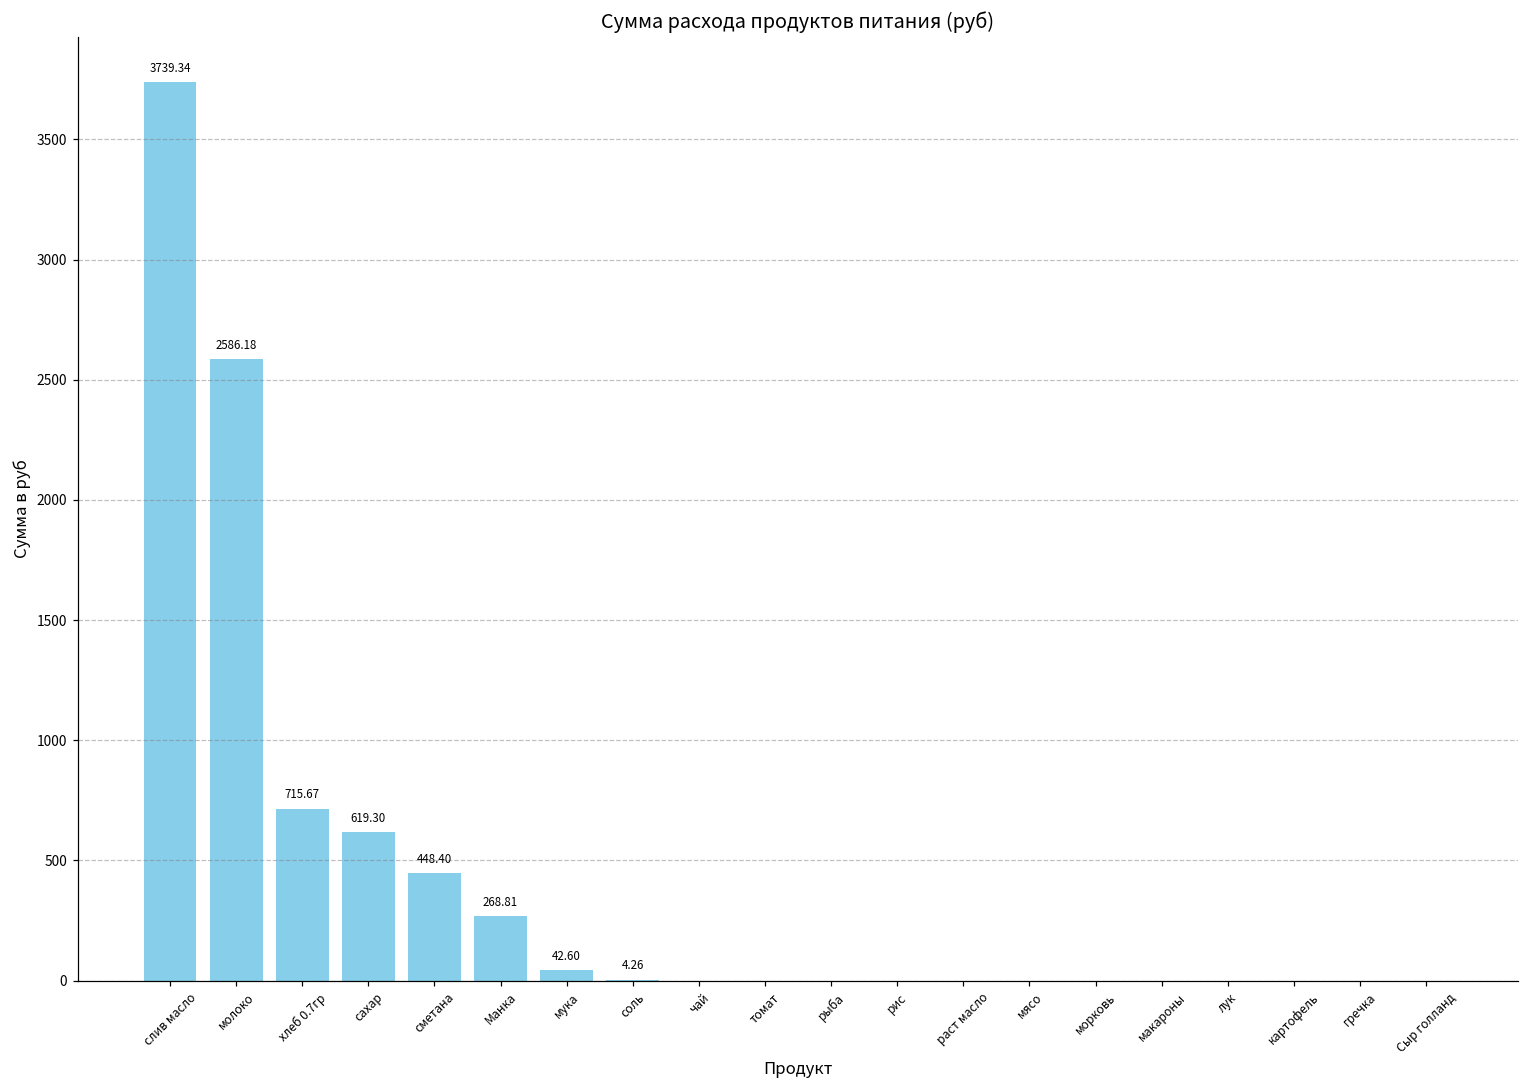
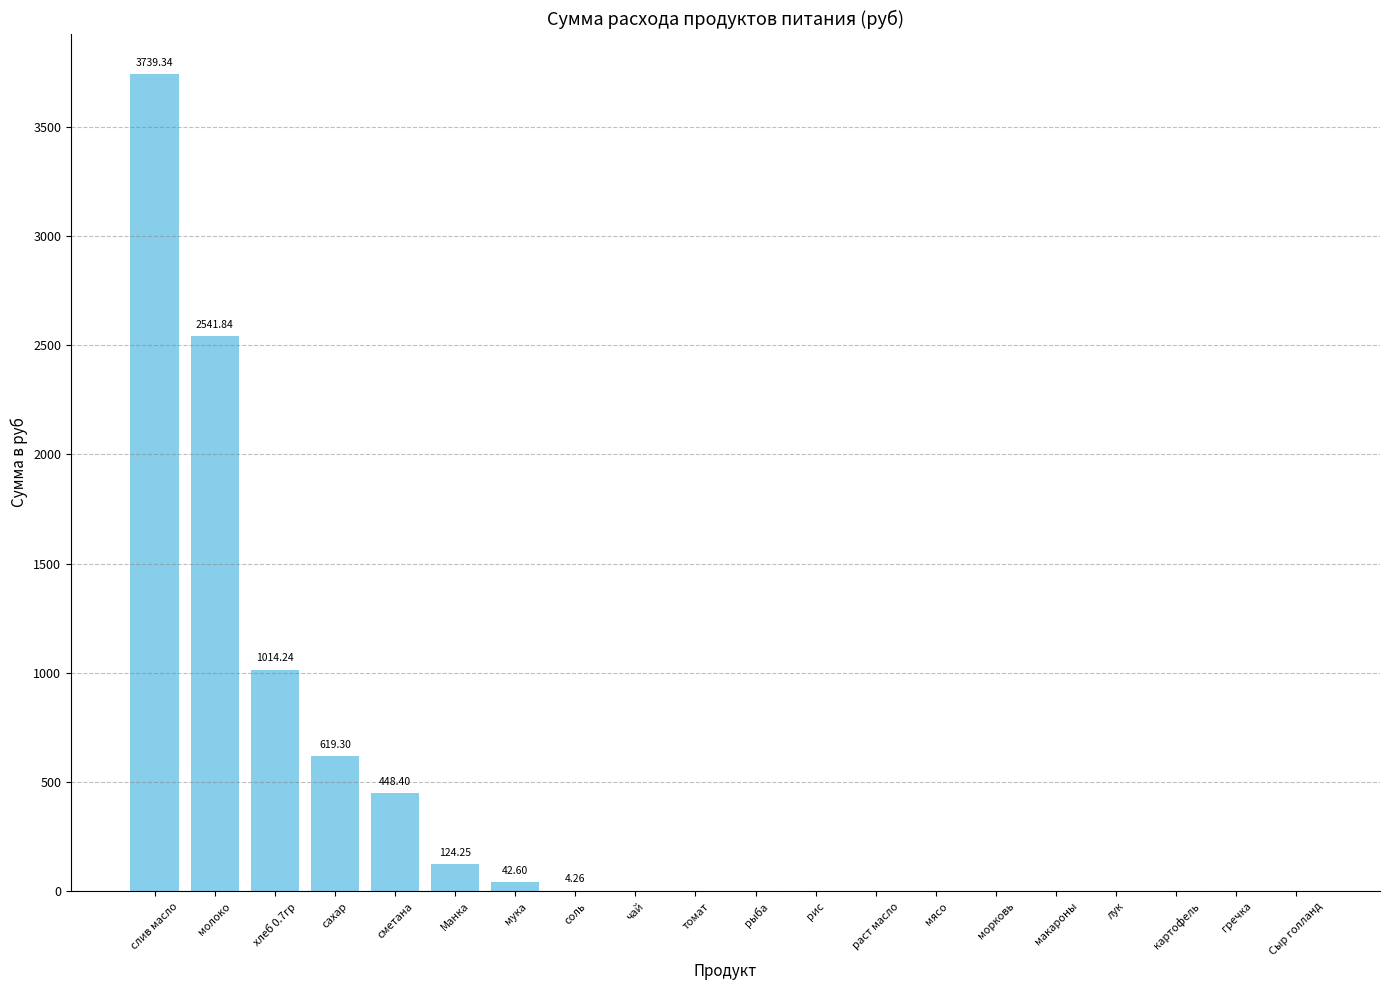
молоко: 2586.18 -> 2541.84
хлеб 0.7гр: 715.67 -> 1014.24
Манка: 268.81 -> 124.25
